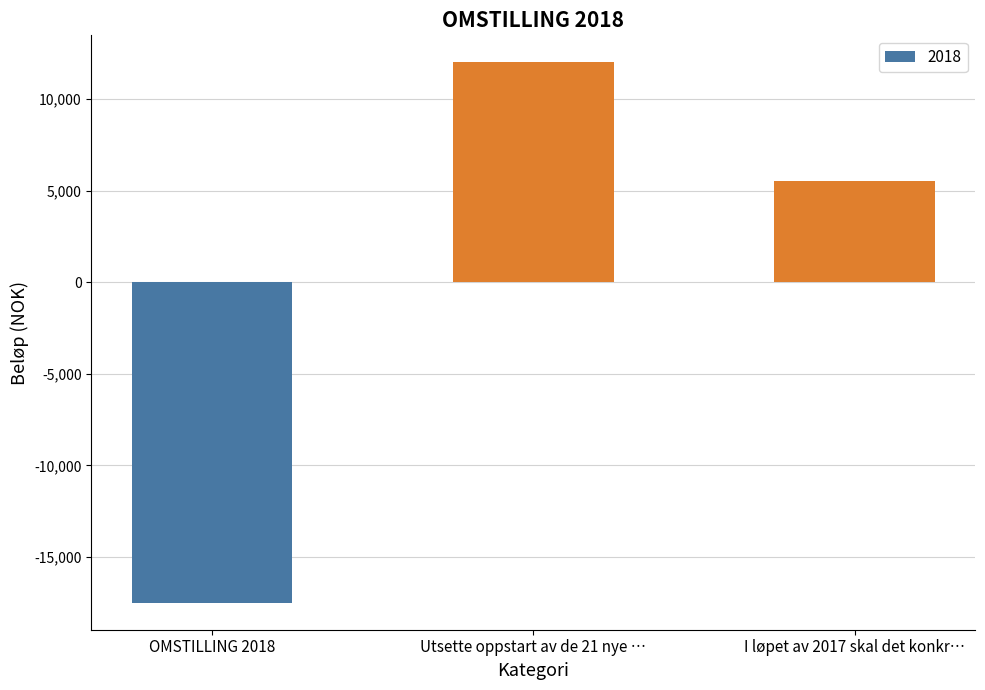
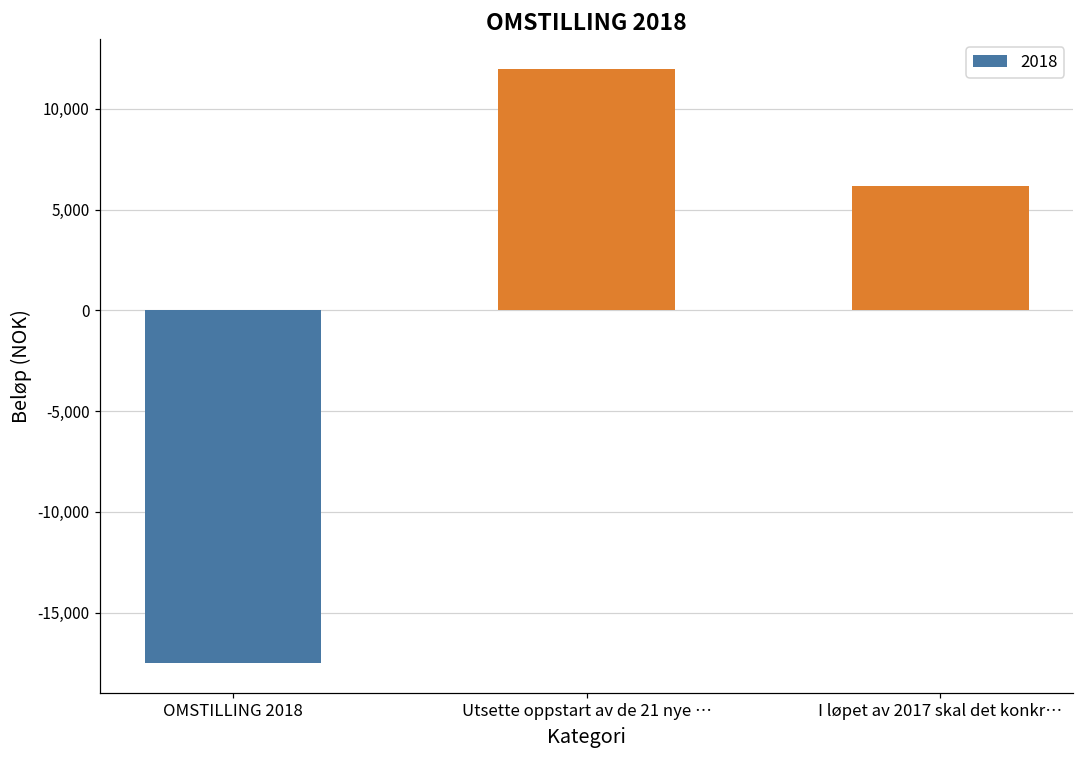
I løpet av 2017 skal det konkr…: 5,500 -> 6,200
